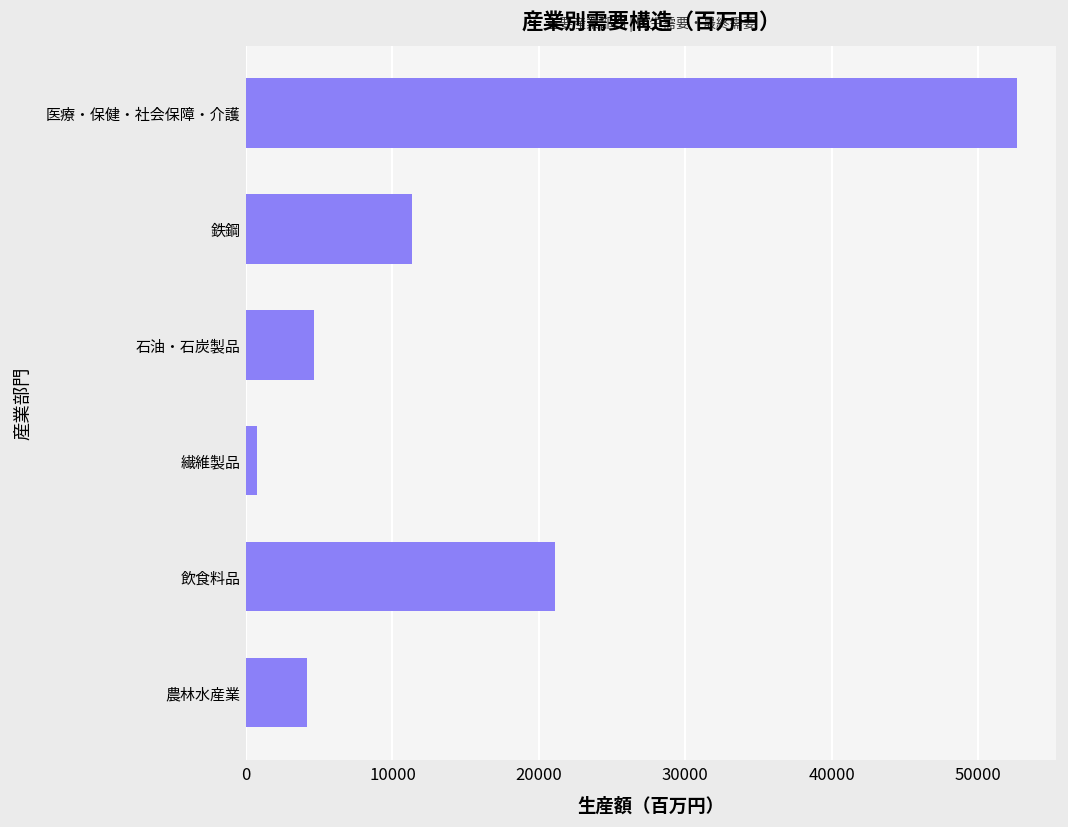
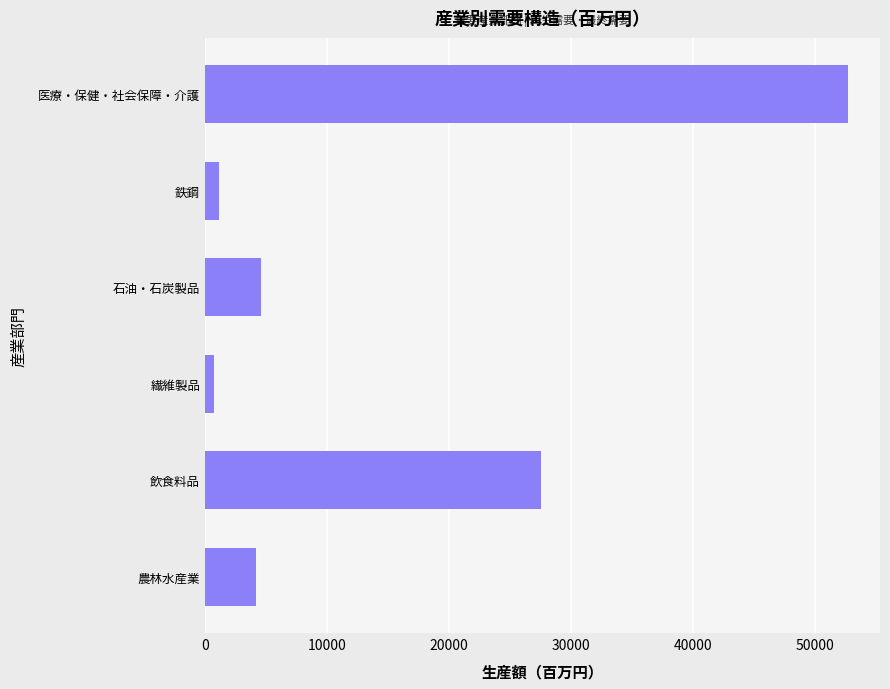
鉄鋼: 11400 -> 1100
飲食料品: 21100 -> 27500
